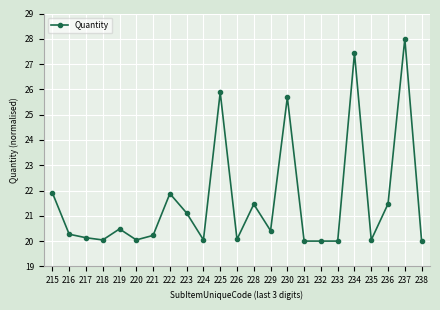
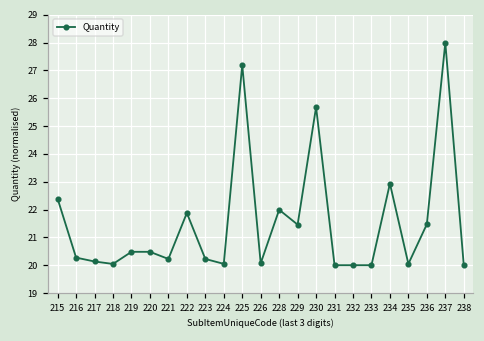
215: 21.9 -> 22.4
220: 20.0 -> 20.5
223: 21.1 -> 20.2
225: 25.9 -> 27.2
228: 21.5 -> 22.0
229: 20.4 -> 21.5
234: 27.4 -> 22.9
